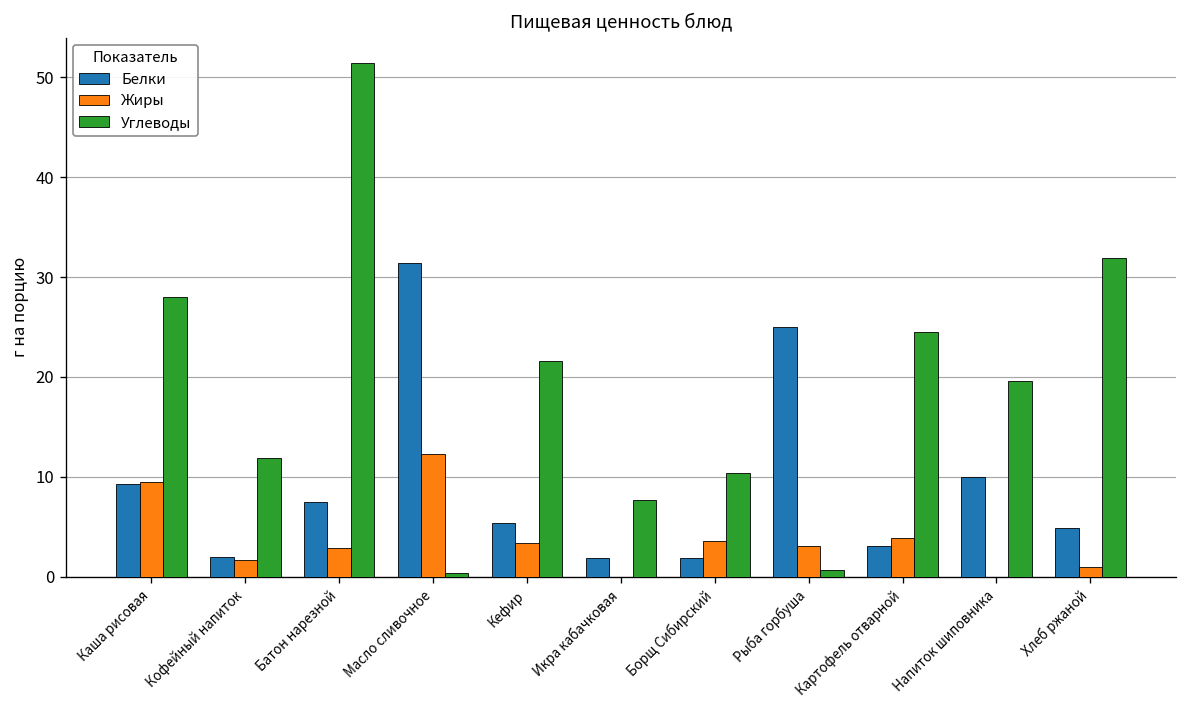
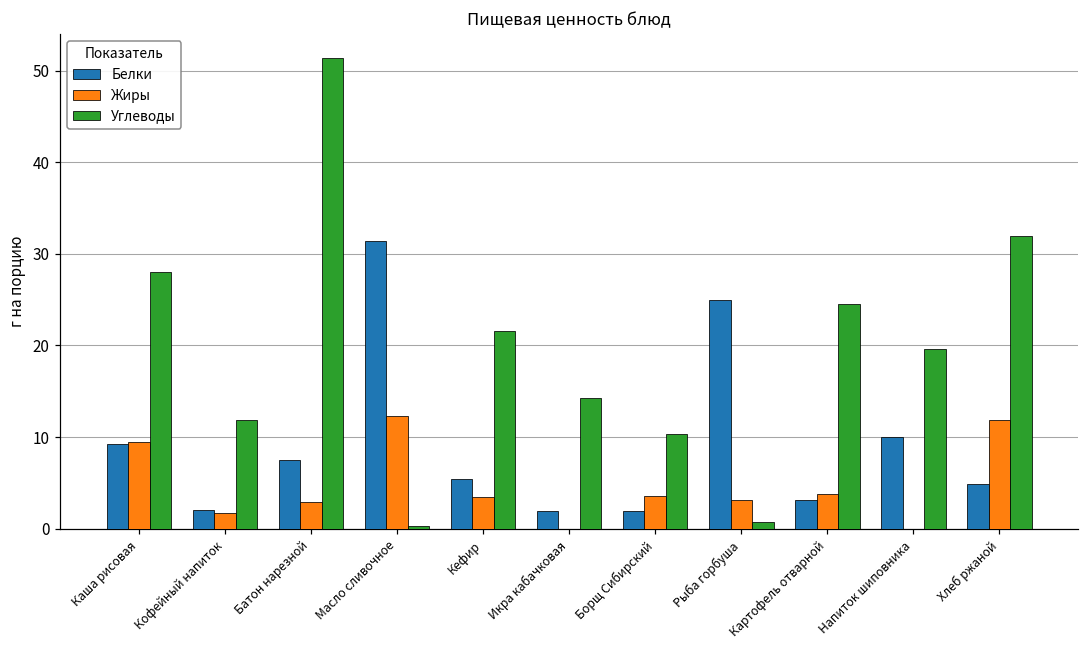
Углеводы, Икра кабачковая: 8 -> 14
Жиры, Хлеб ржаной: 1 -> 12
